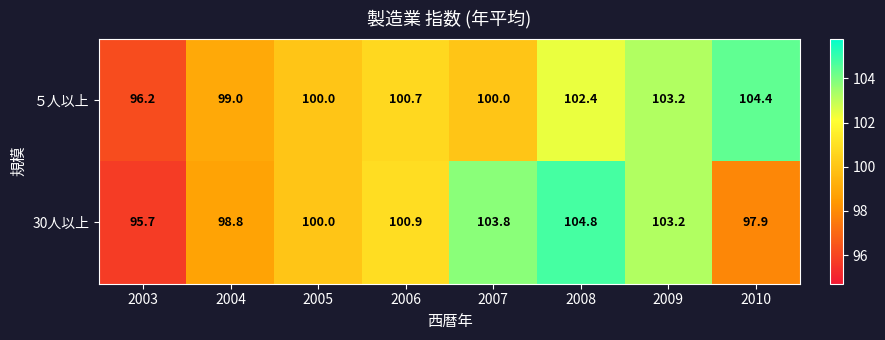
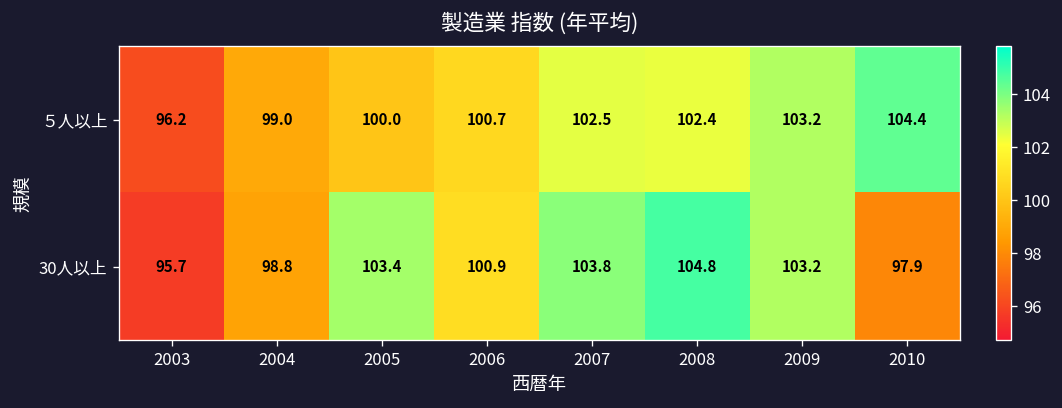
５人以上, 2007: 100.0 -> 102.5
30人以上, 2005: 100.0 -> 103.4
